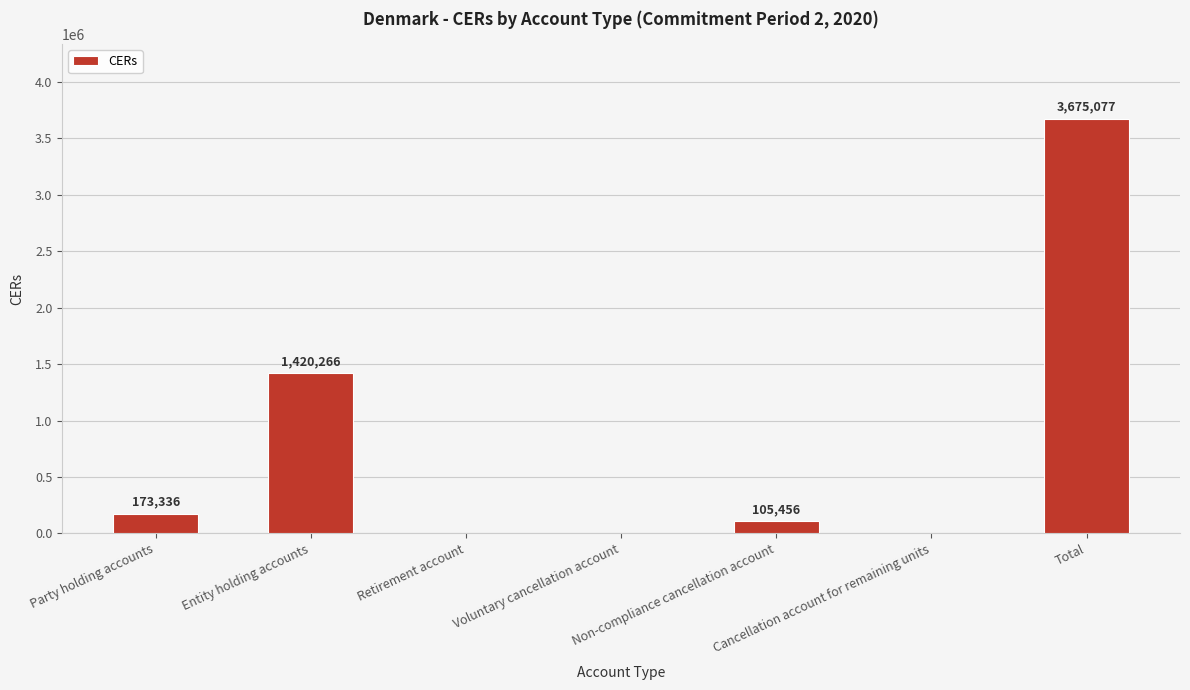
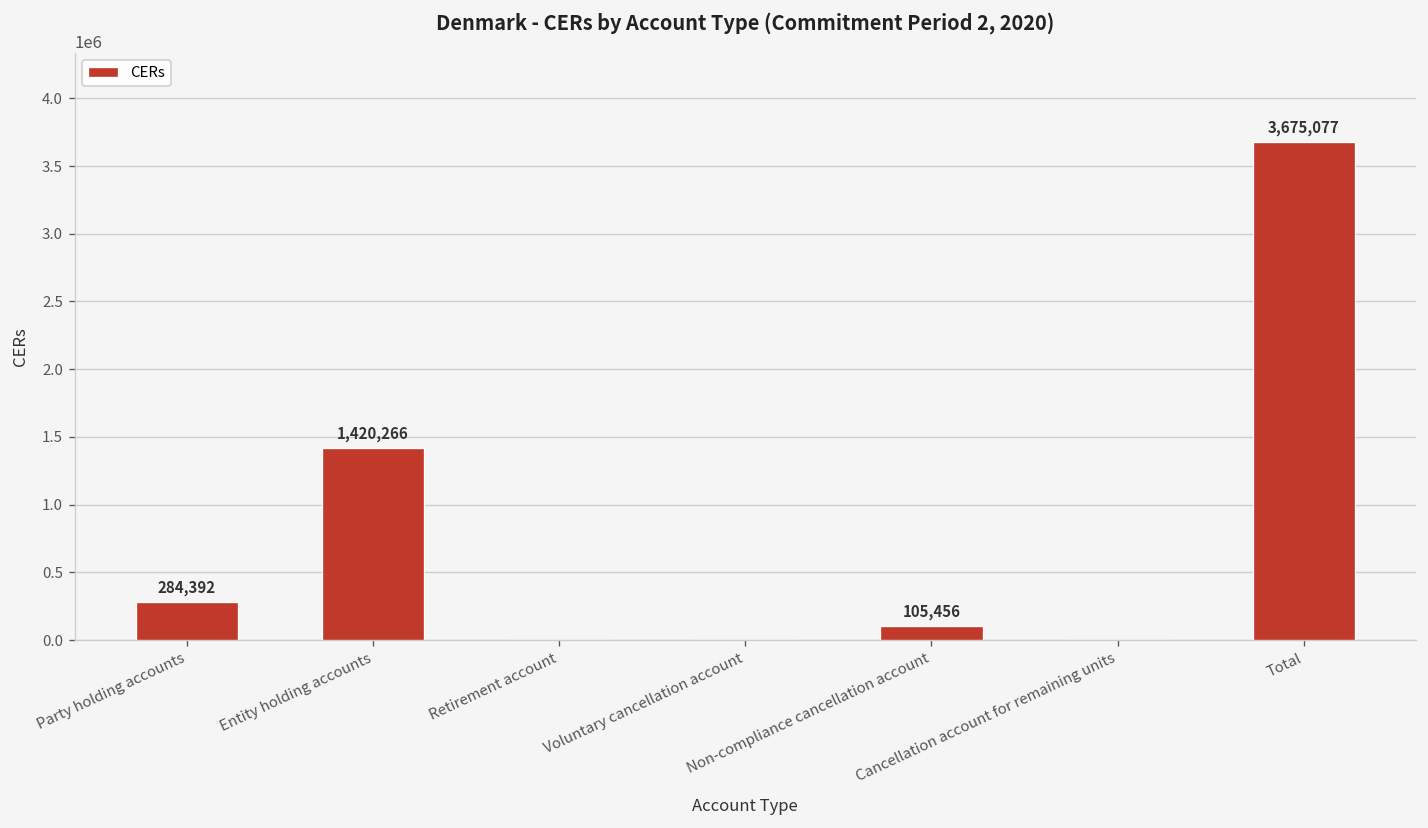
Party holding accounts: 173,336 -> 284,392
